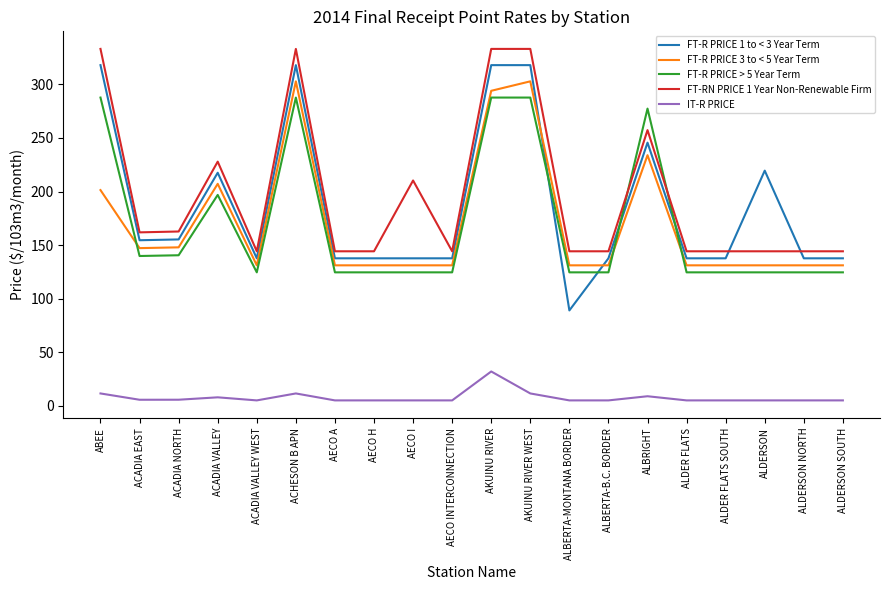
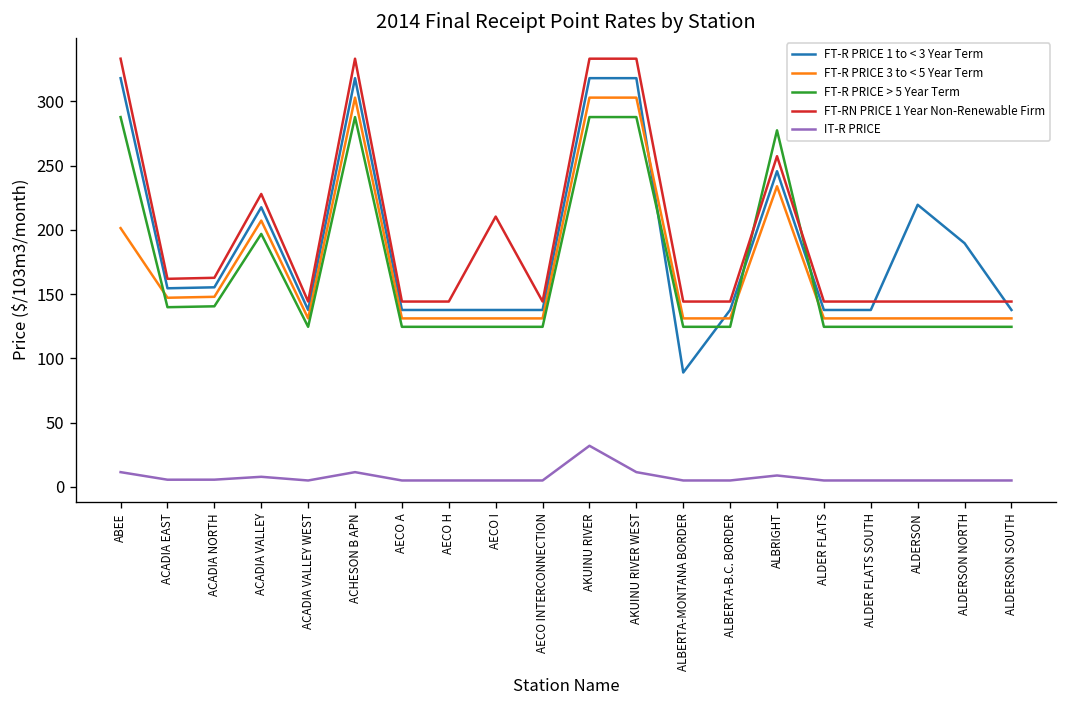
FT-R PRICE 3 to < 5 Year Term, AKUINU RIVER: 294 -> 303
FT-R PRICE 1 to < 3 Year Term, ALDERSON NORTH: 138 -> 190
